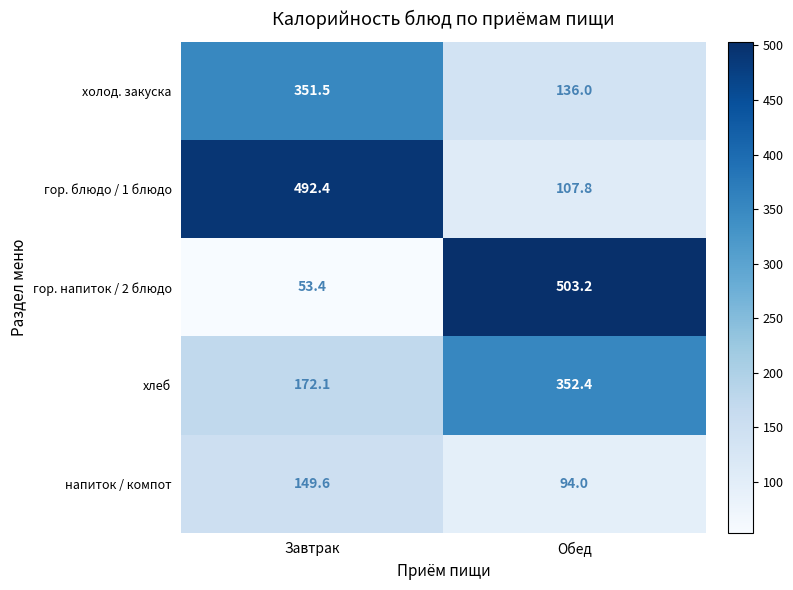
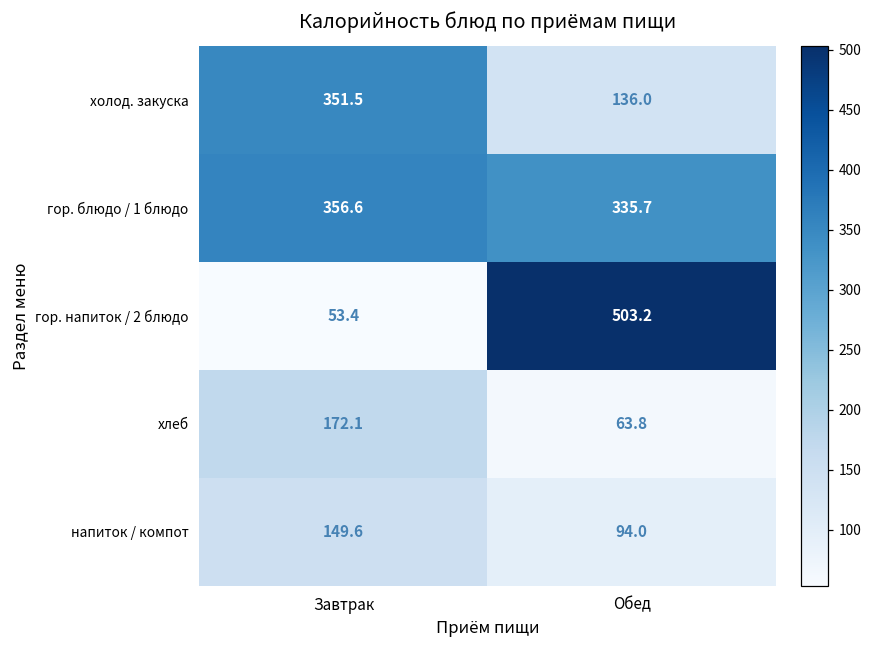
гор. блюдо / 1 блюдо, Завтрак: 492.4 -> 356.6
гор. блюдо / 1 блюдо, Обед: 107.8 -> 335.7
хлеб, Обед: 352.4 -> 63.8
